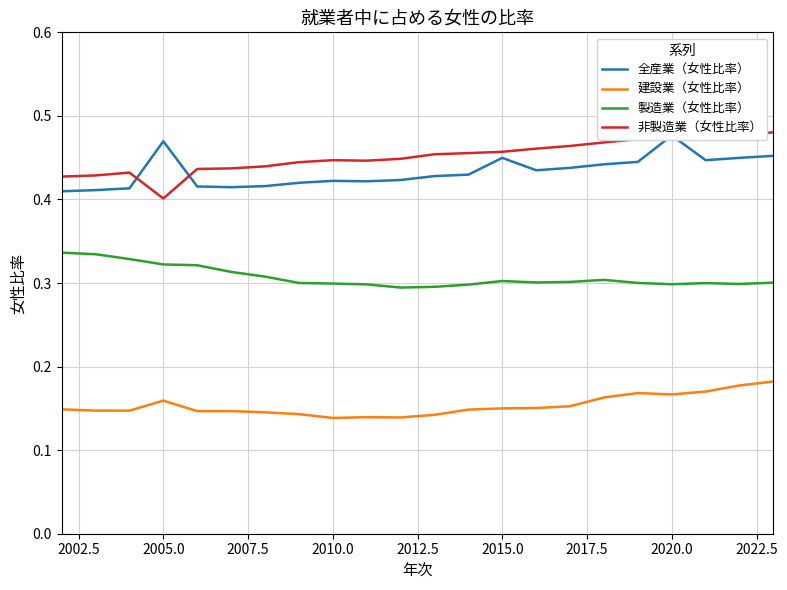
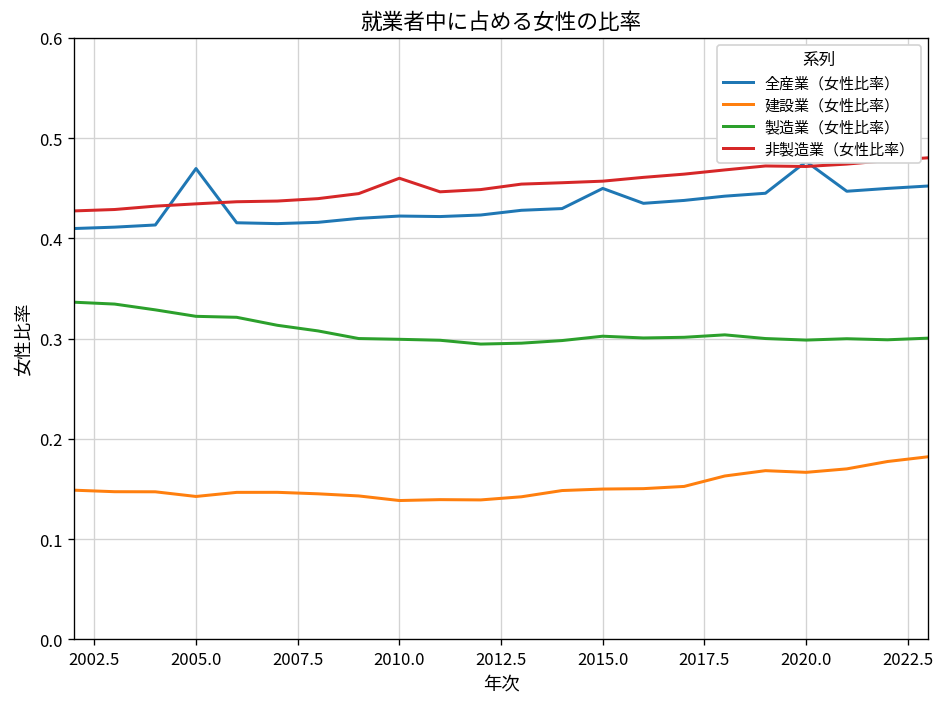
建設業（女性比率）, 2005.0: 0.16 -> 0.14
非製造業（女性比率）, 2005.0: 0.40 -> 0.43
非製造業（女性比率）, 2010.0: 0.45 -> 0.46
